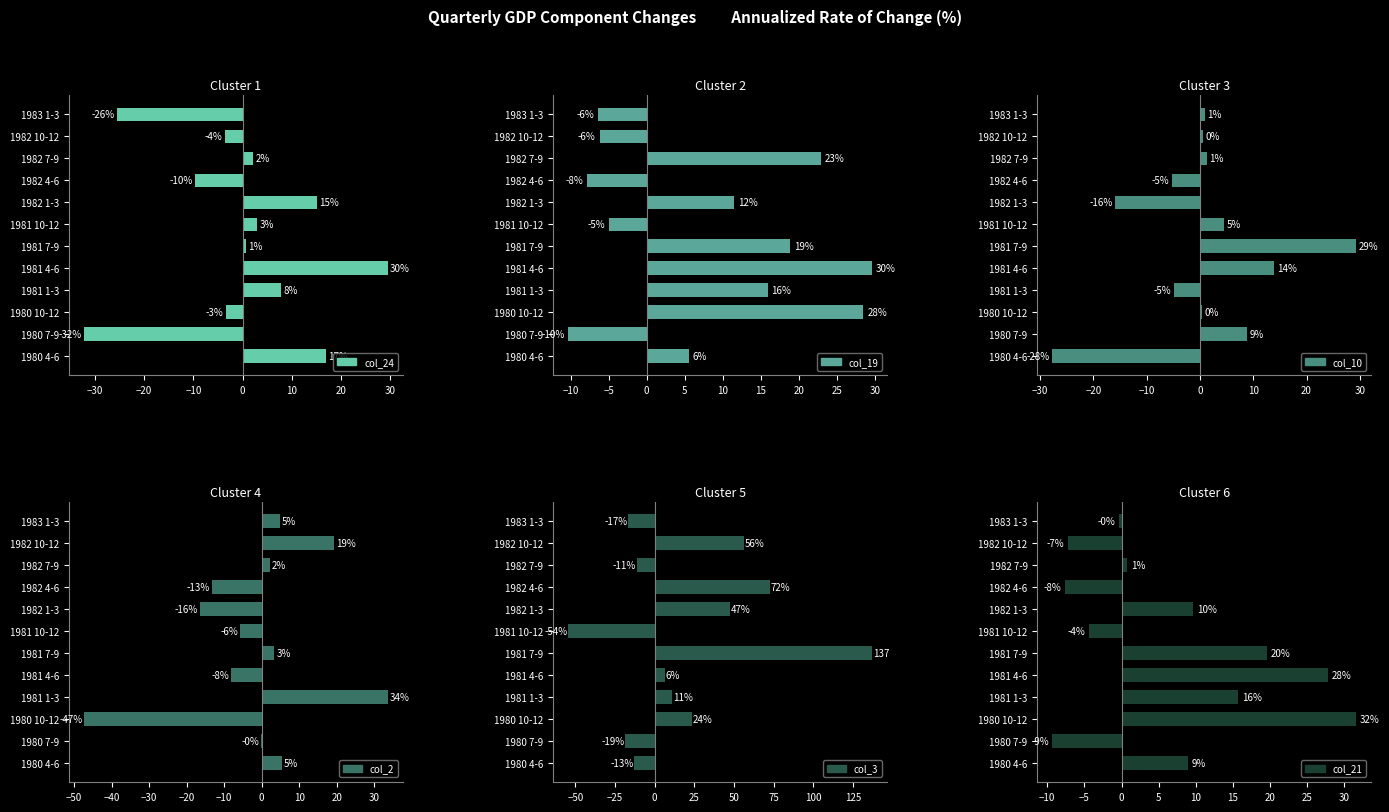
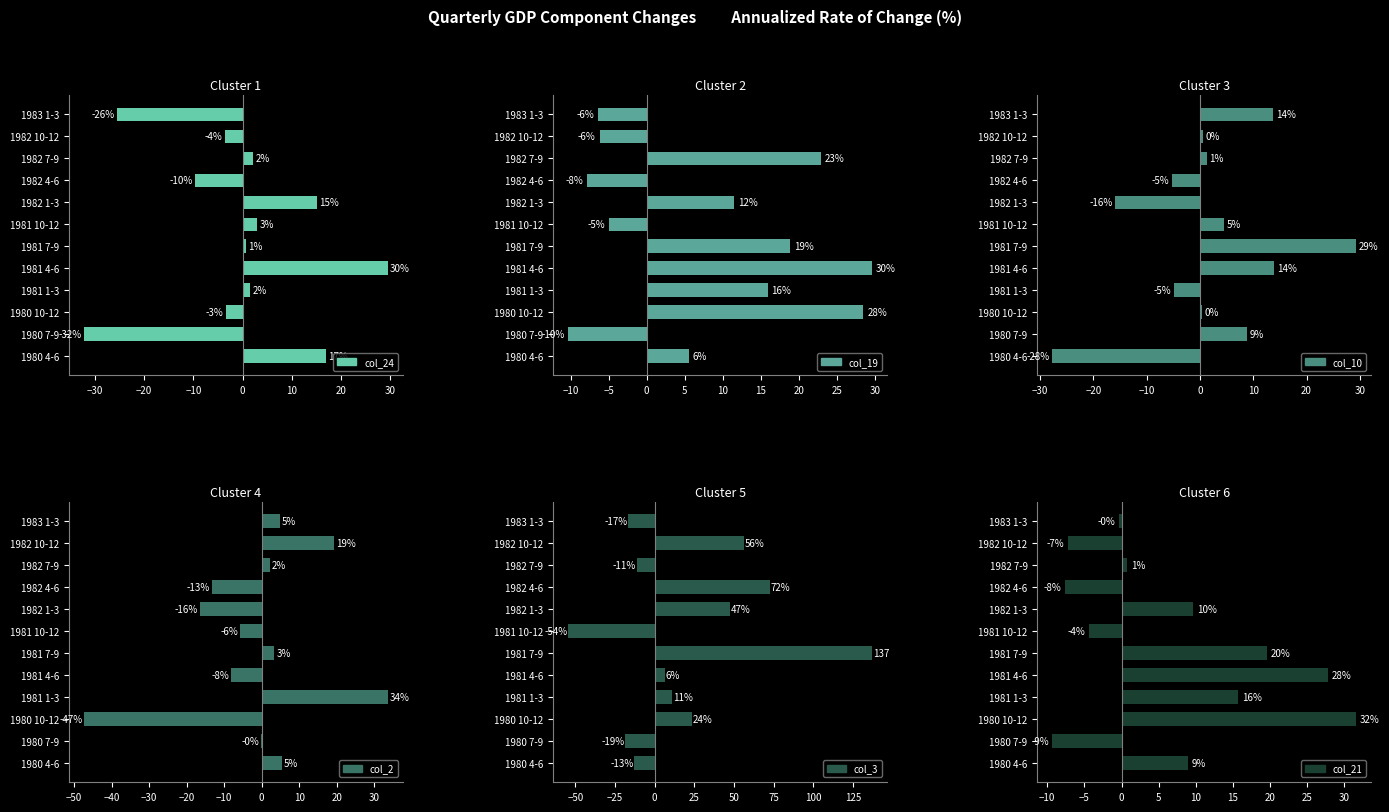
Cluster 1, 1981 1-3: 8% -> 2%
Cluster 3, 1983 1-3: 1% -> 14%
